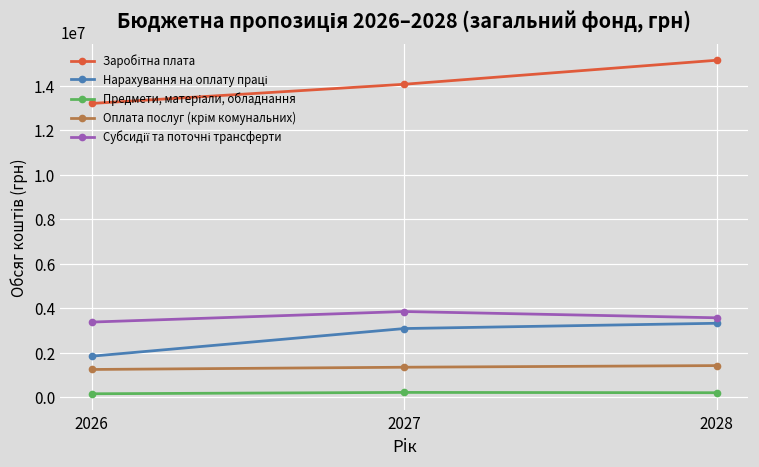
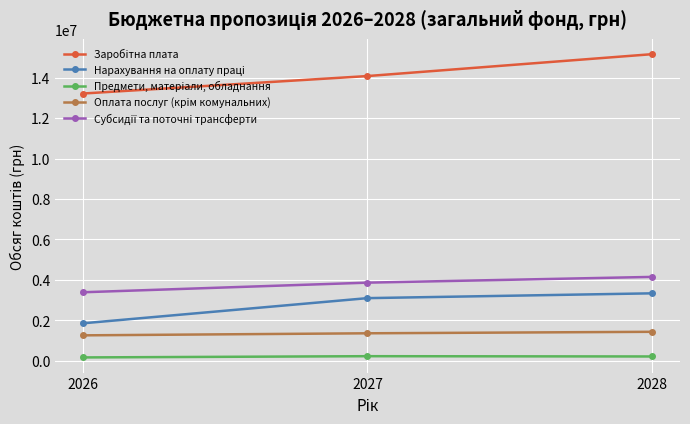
Субсидії та поточні трансферти, 2028: 3600000 -> 4100000
